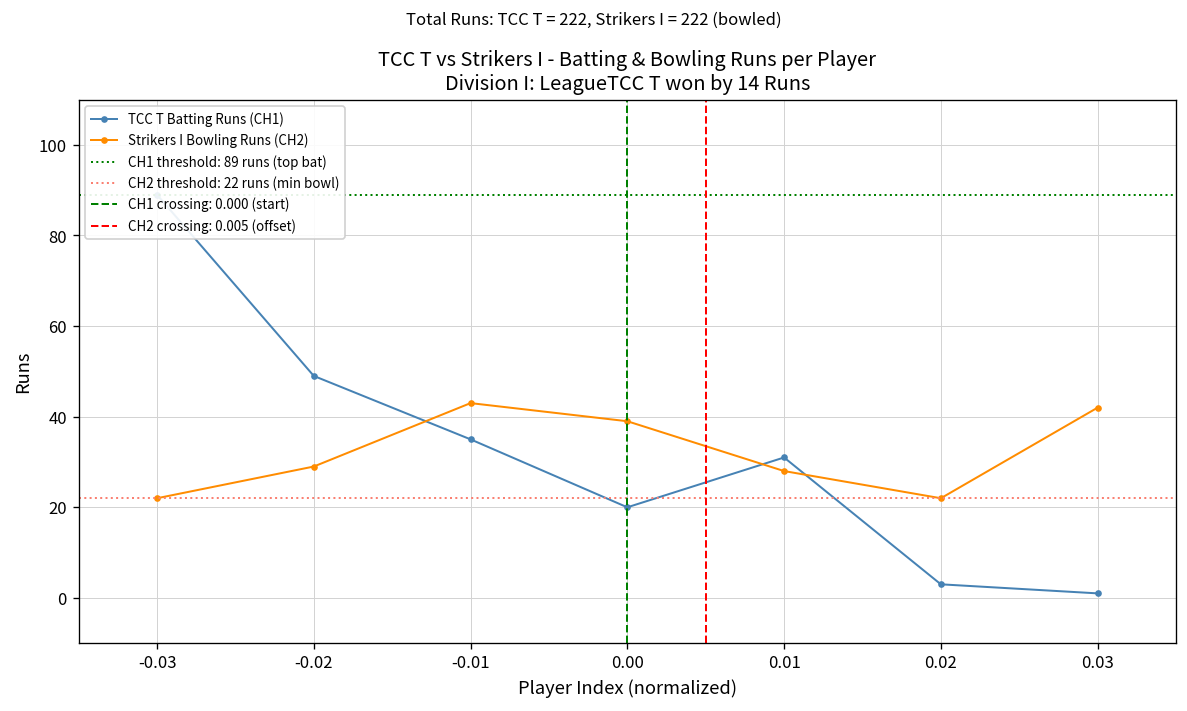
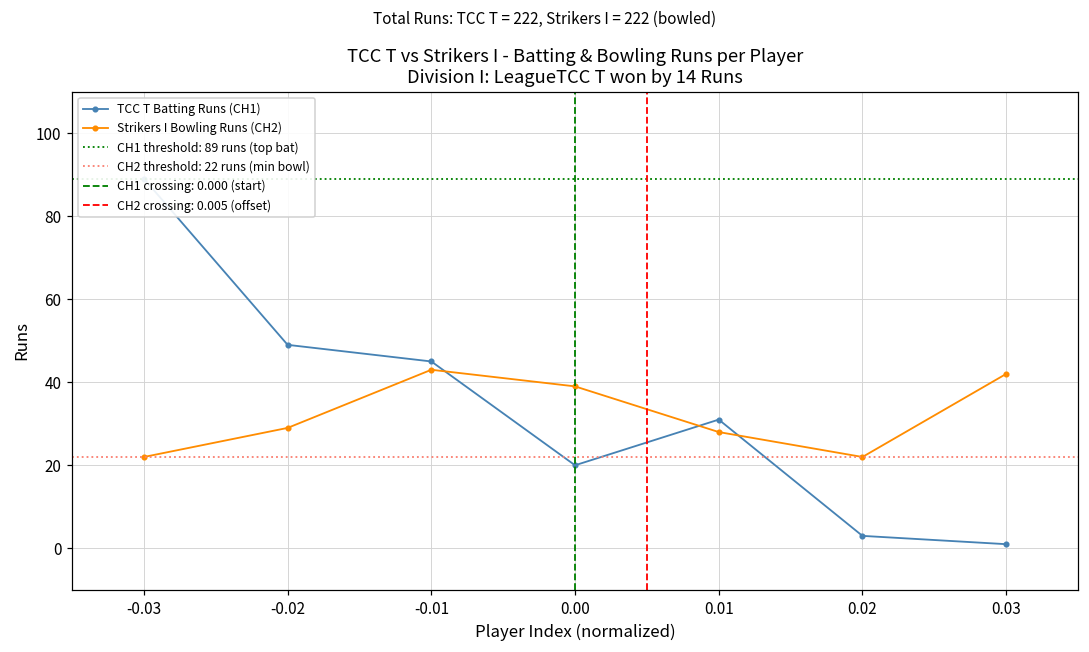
TCC T Batting Runs (CH1), -0.01: 35 -> 45
